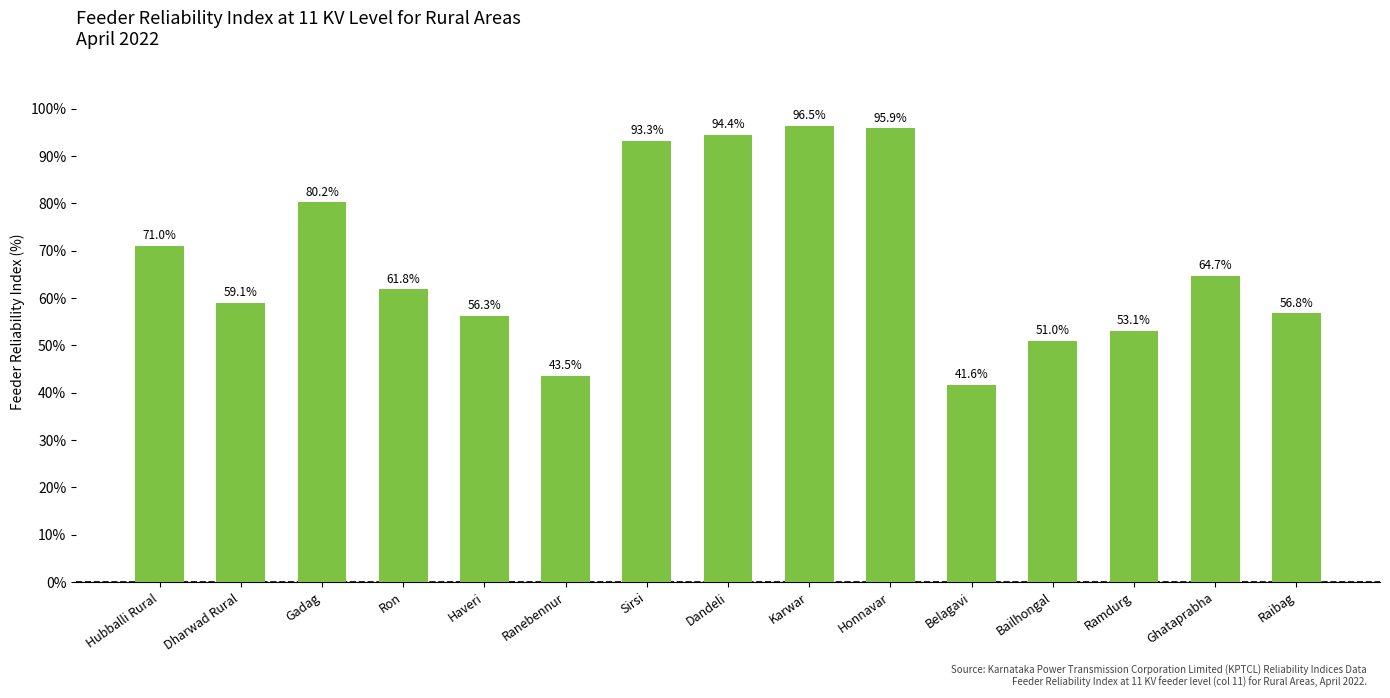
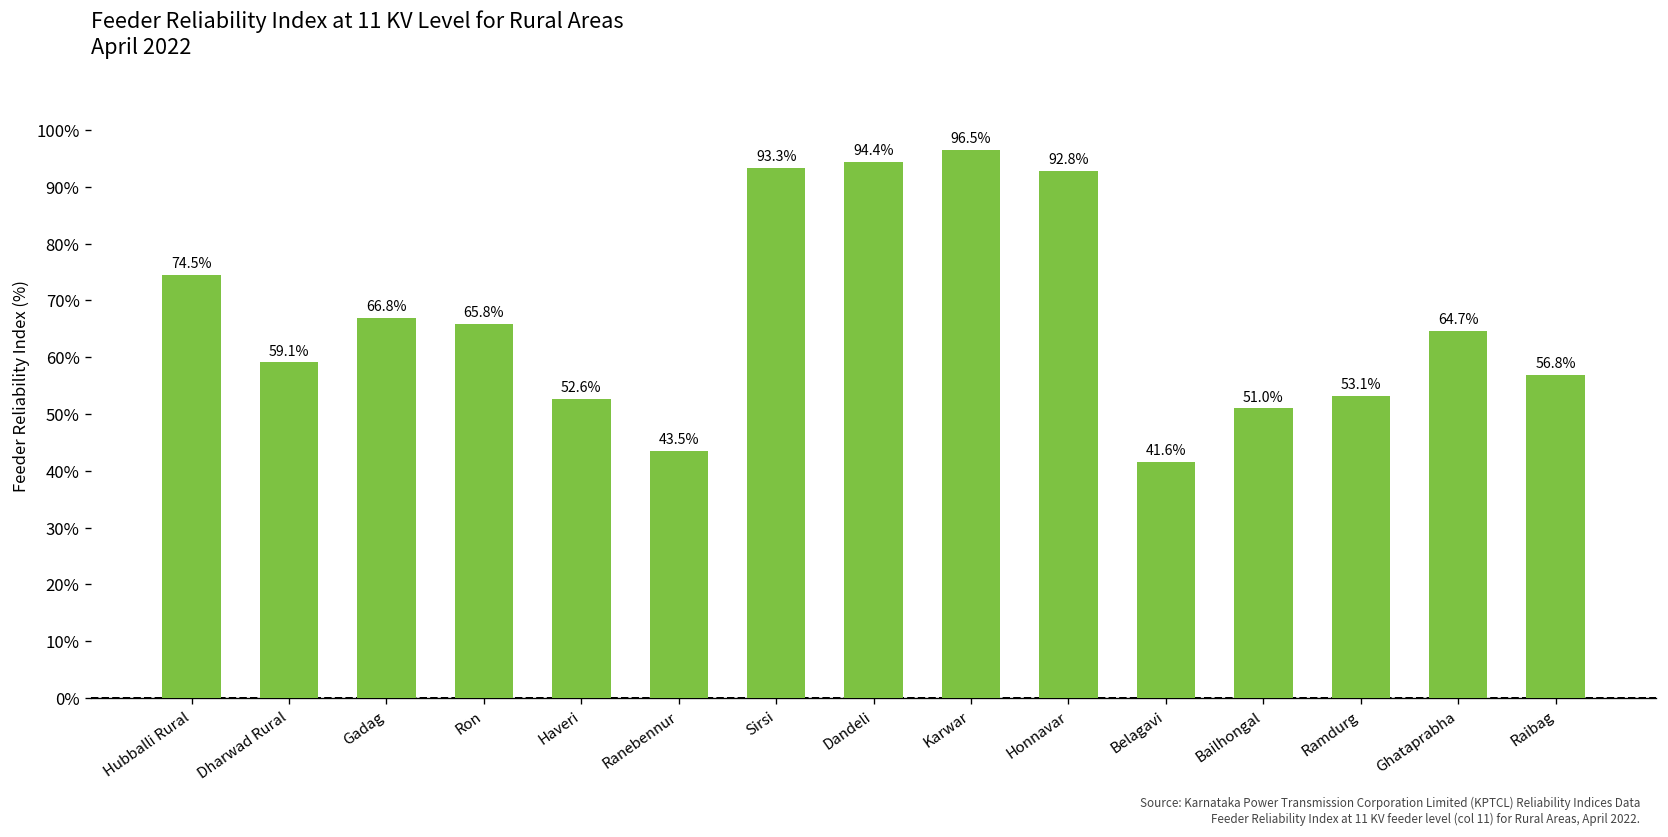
Hubballi Rural: 71.0% -> 74.5%
Gadag: 80.2% -> 66.8%
Ron: 61.8% -> 65.8%
Haveri: 56.3% -> 52.6%
Honnavar: 95.9% -> 92.8%
